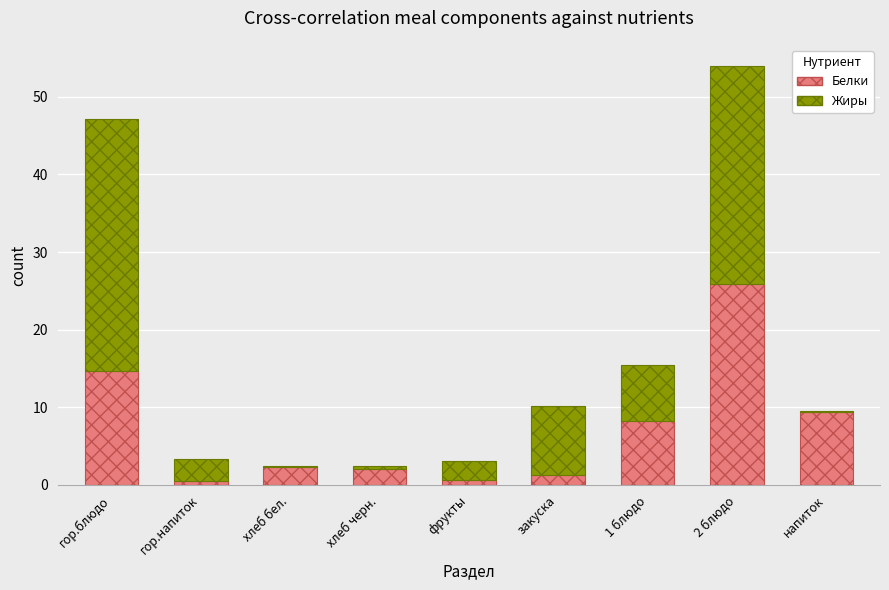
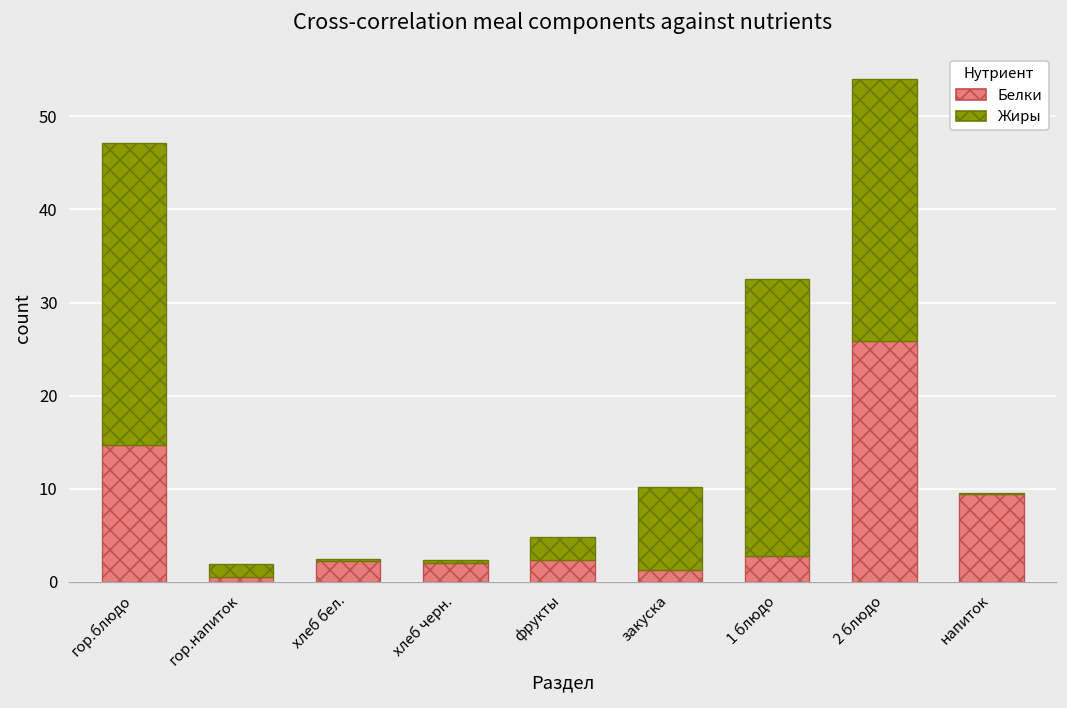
Жиры, гор.напиток: 3 -> 1
Белки, фрукты: 1 -> 2
Белки, 1 блюдо: 8 -> 3
Жиры, 1 блюдо: 7 -> 30
